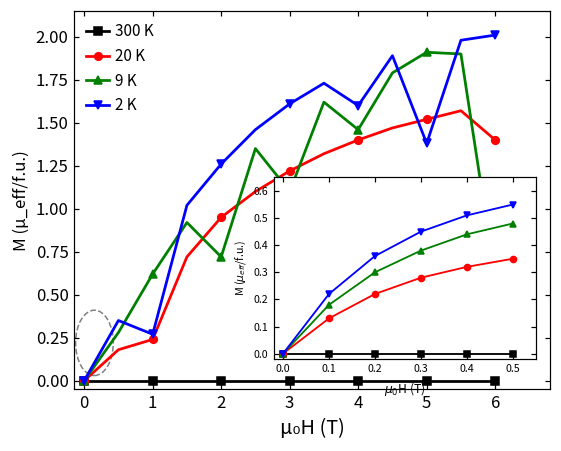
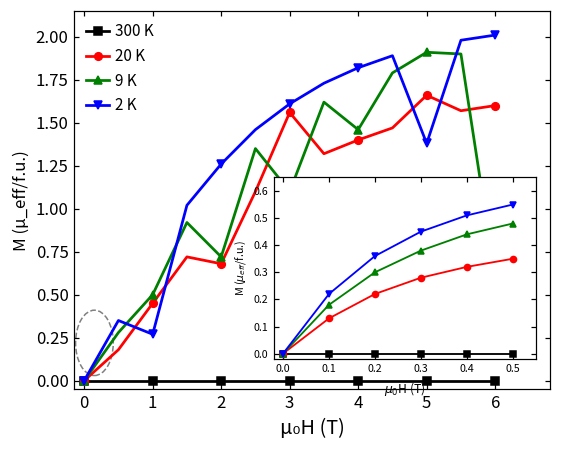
20 K, 1: 0.24 -> 0.45
9 K, 1: 0.62 -> 0.50
20 K, 2: 0.95 -> 0.68
20 K, 3: 1.22 -> 1.56
2 K, 4: 1.60 -> 1.82
20 K, 5: 1.52 -> 1.66
20 K, 6: 1.4 -> 1.6
